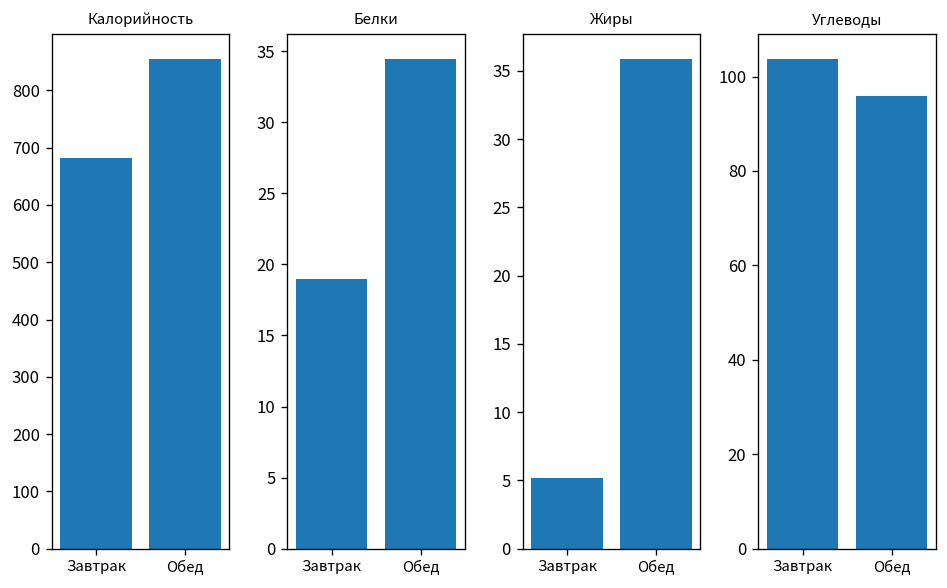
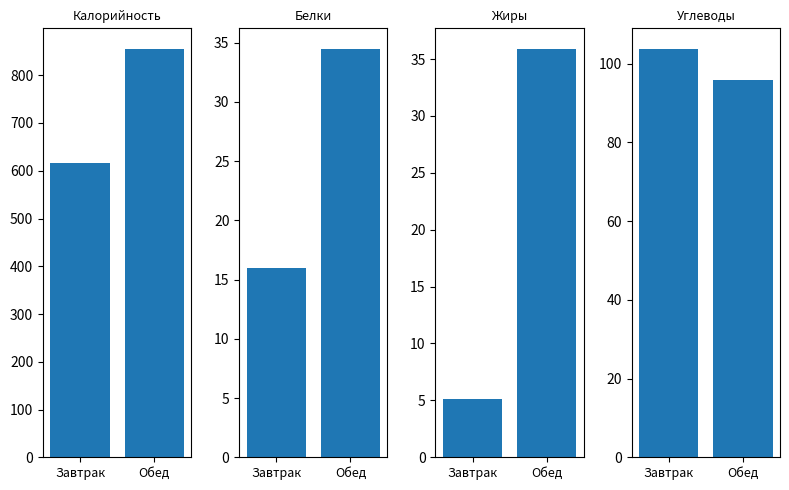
Калорийность, Завтрак: 680 -> 620
Белки, Завтрак: 19.0 -> 16.0
